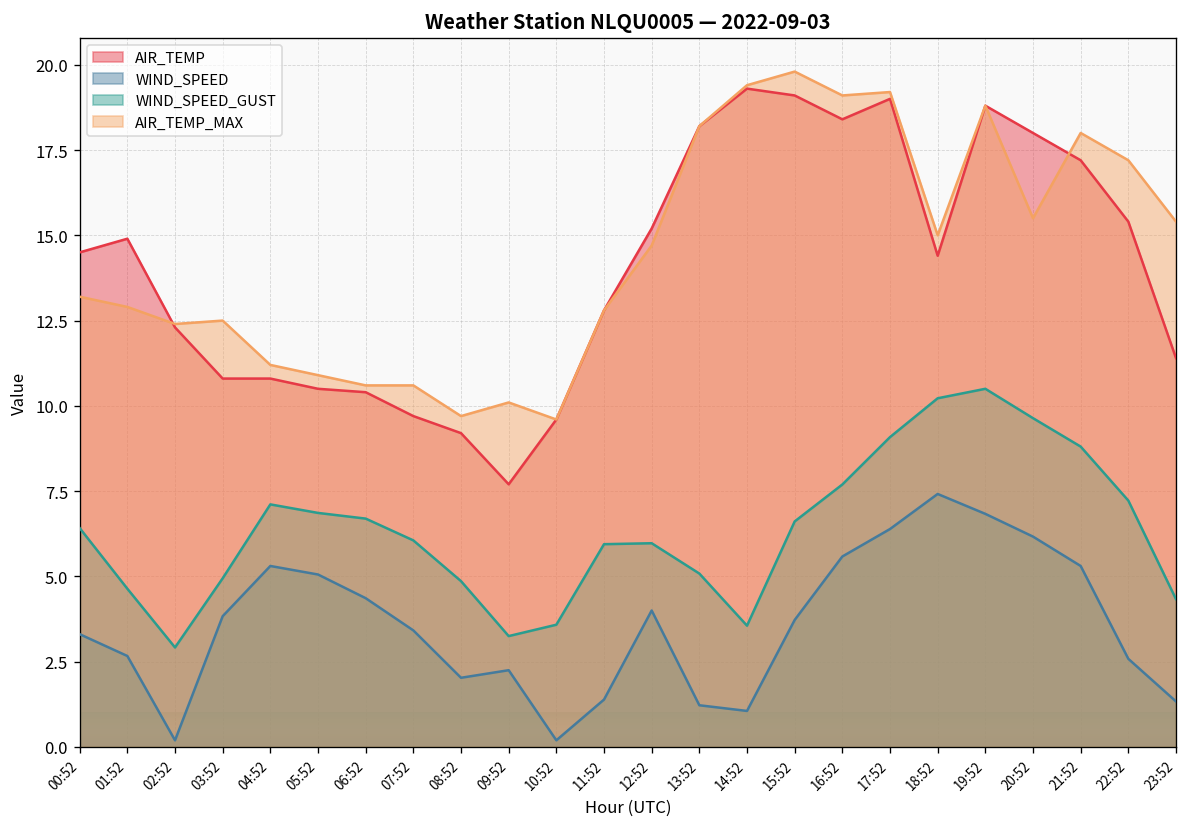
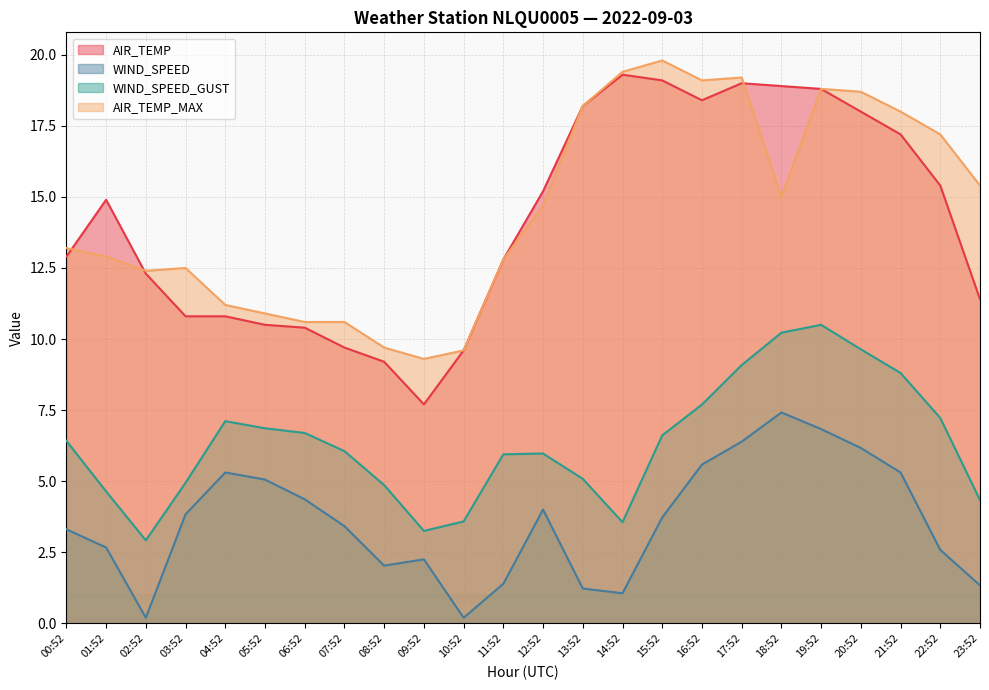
AIR_TEMP, 00:52: 14.5 -> 12.9
AIR_TEMP_MAX, 09:52: 10.1 -> 9.3
AIR_TEMP, 18:52: 14.4 -> 18.9
AIR_TEMP_MAX, 20:52: 15.5 -> 18.7
